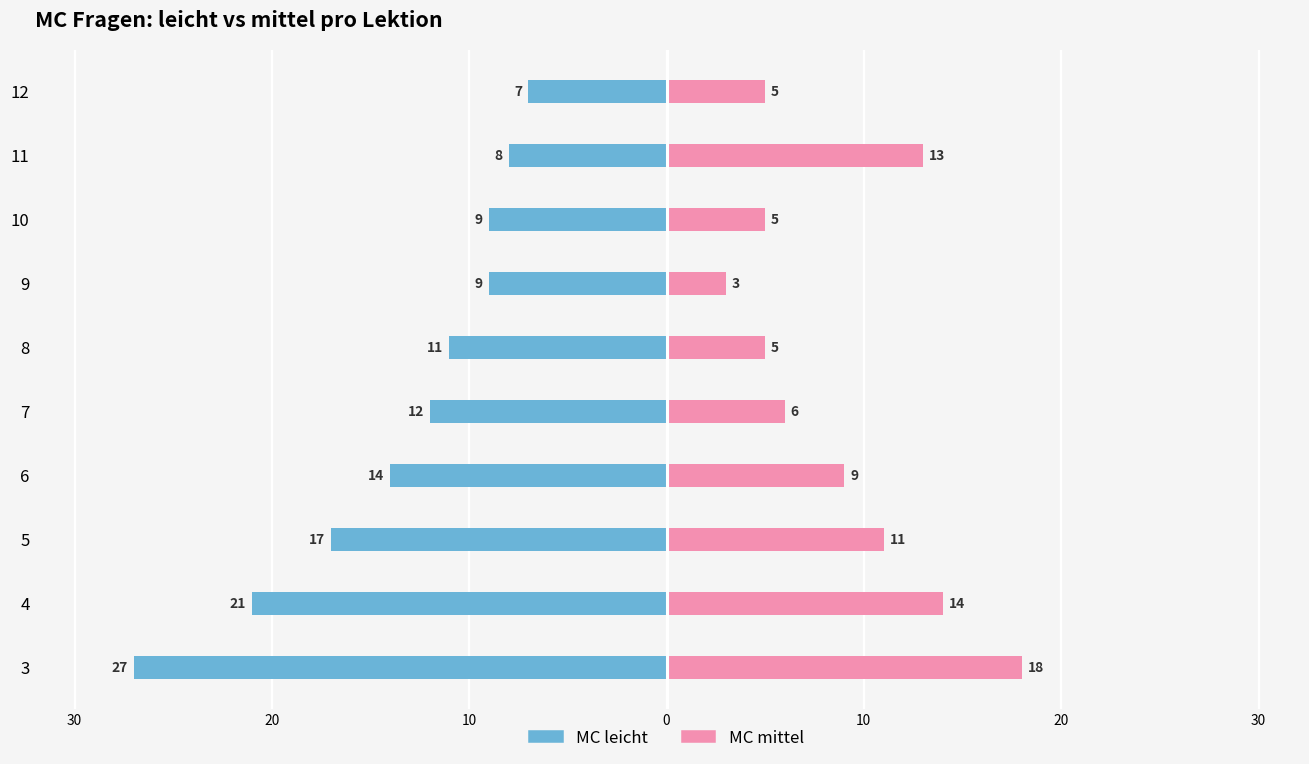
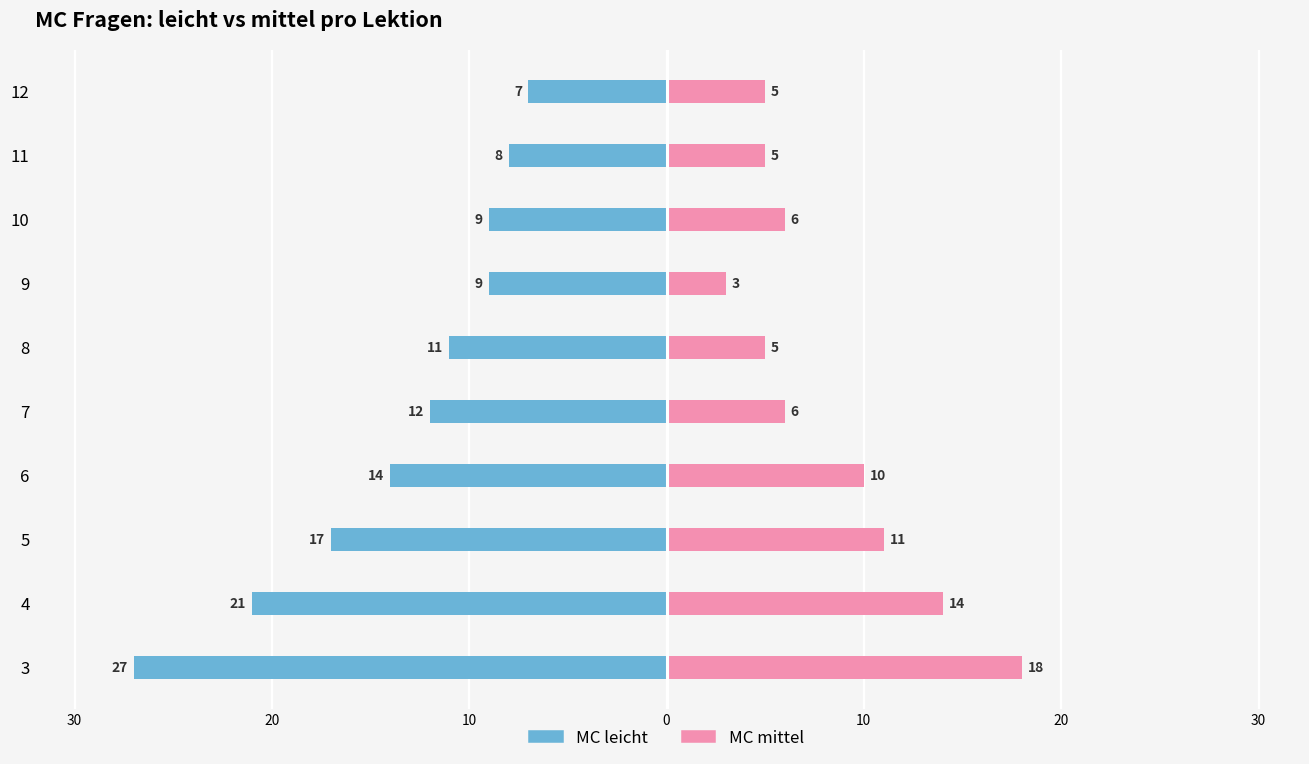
MC mittel, 11: 13 -> 5
MC mittel, 10: 5 -> 6
MC mittel, 6: 9 -> 10
